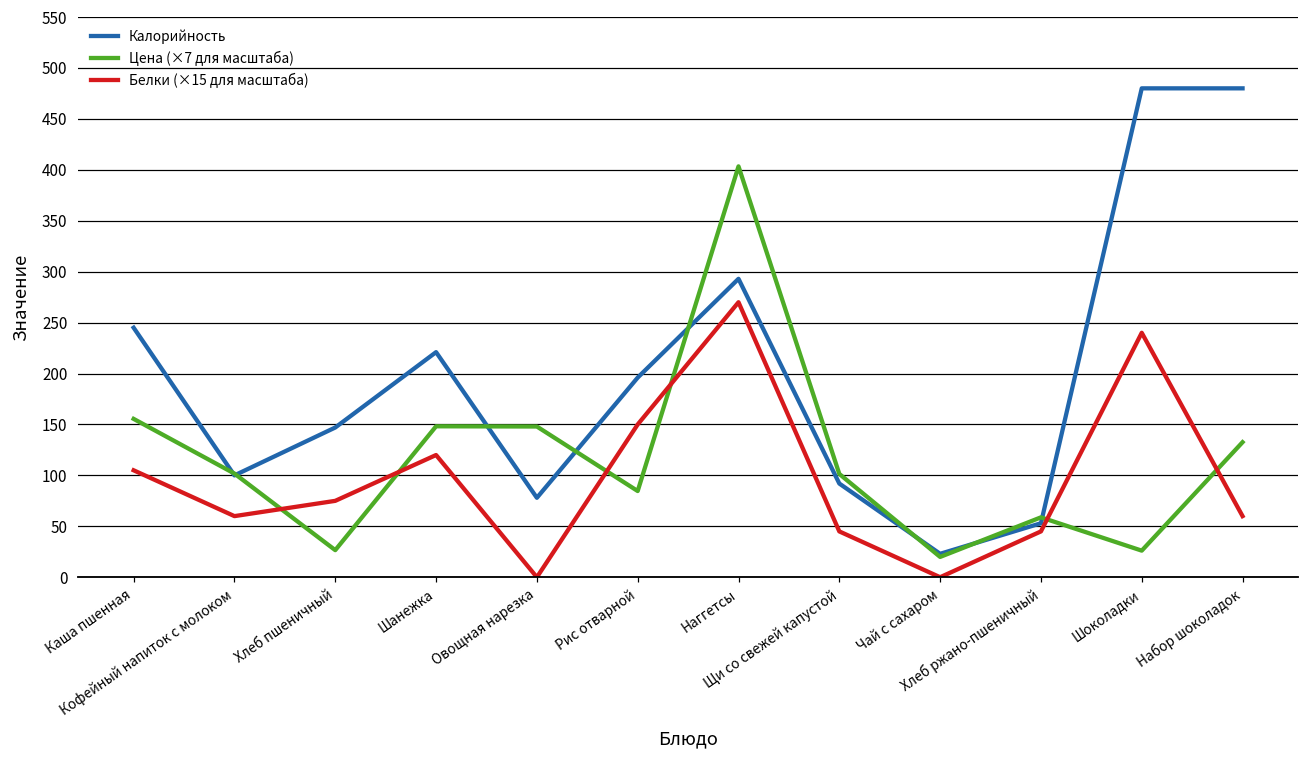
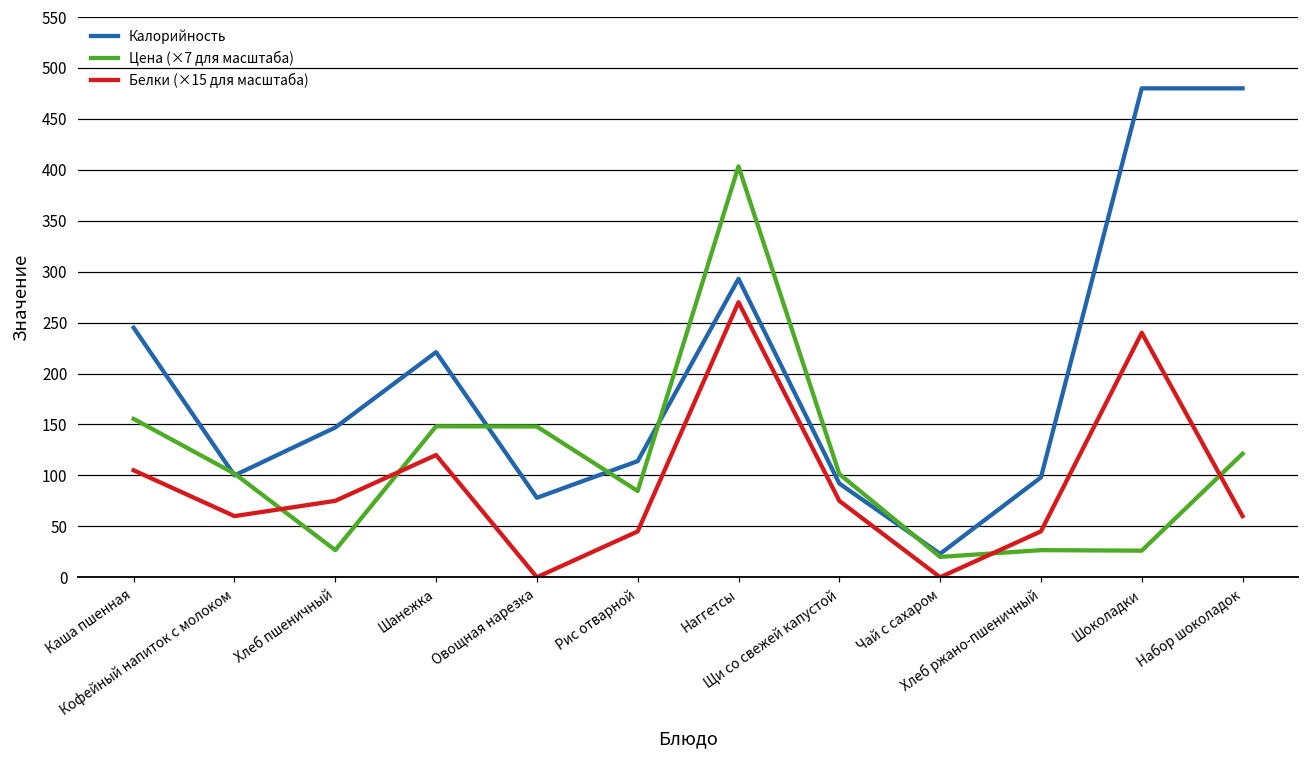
Калорийность, Рис отварной: 200 -> 110
Белки (×15 для масштаба), Рис отварной: 150 -> 50
Белки (×15 для масштаба), Щи со свежей капустой: 50 -> 80
Калорийность, Хлеб ржано-пшеничный: 50 -> 100
Цена (×7 для масштаба), Хлеб ржано-пшеничный: 60 -> 30
Цена (×7 для масштаба), Набор шоколадок: 130 -> 120
